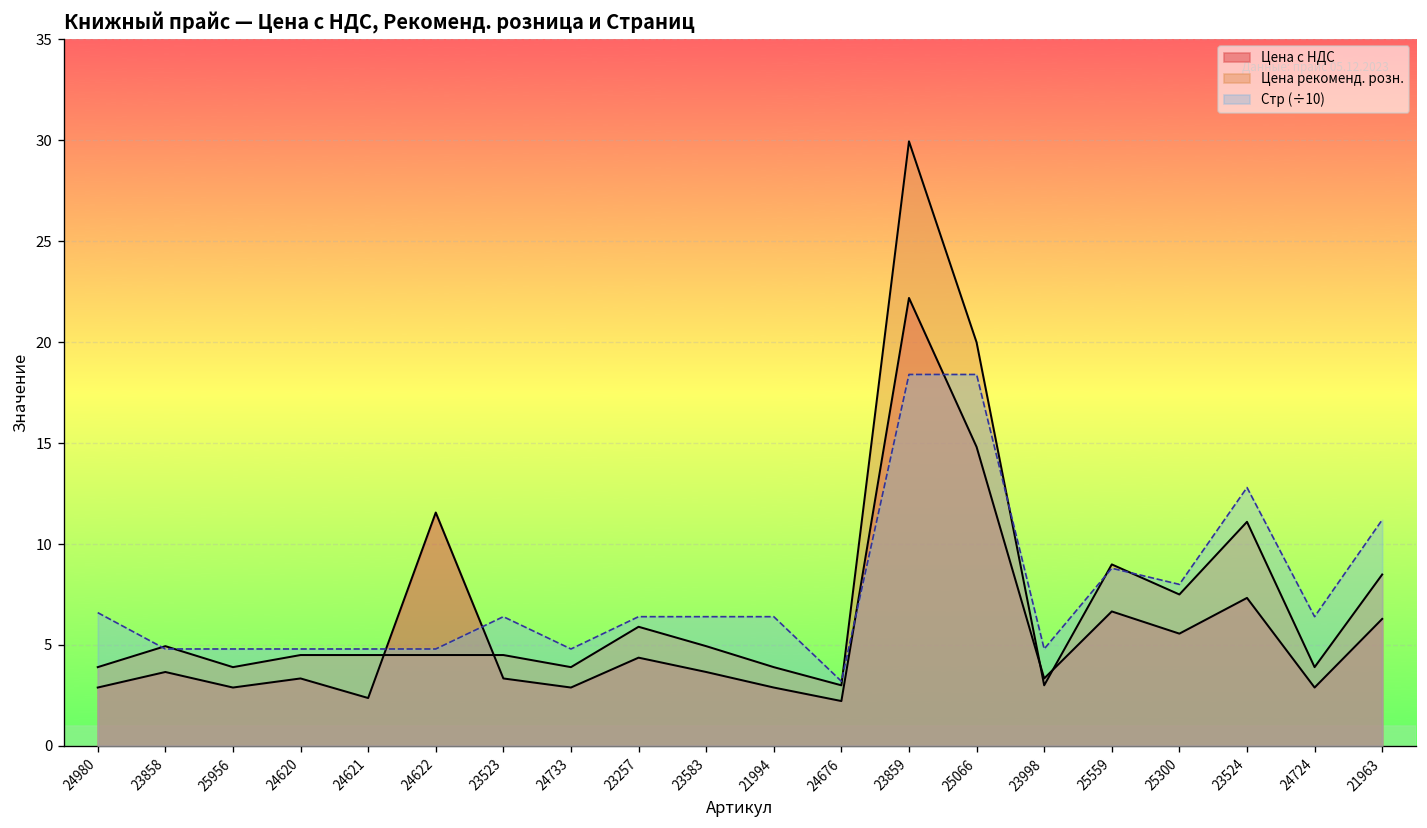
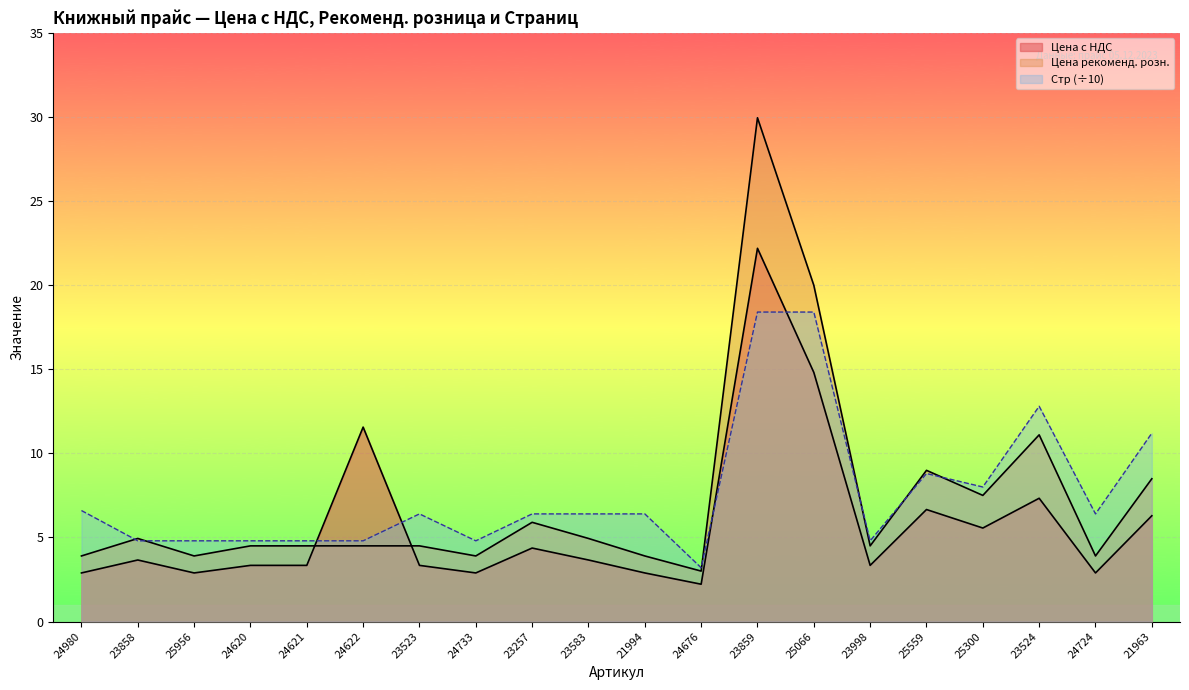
Цена с НДС, 24621: 2.4 -> 3.3
Цена рекоменд. розн., 23998: 3.0 -> 4.5
